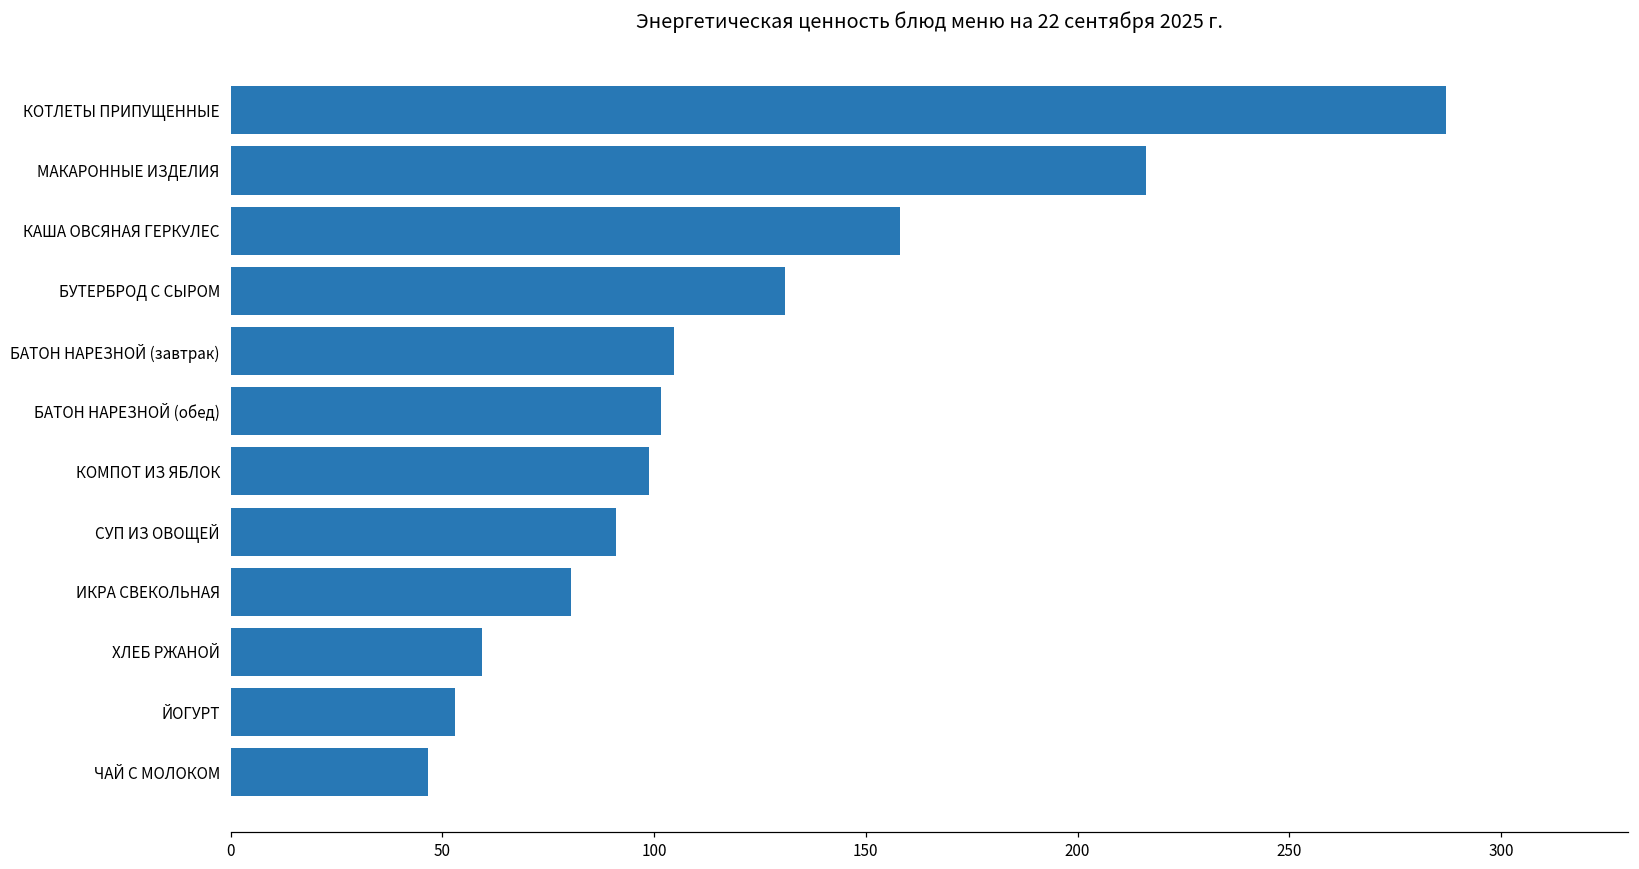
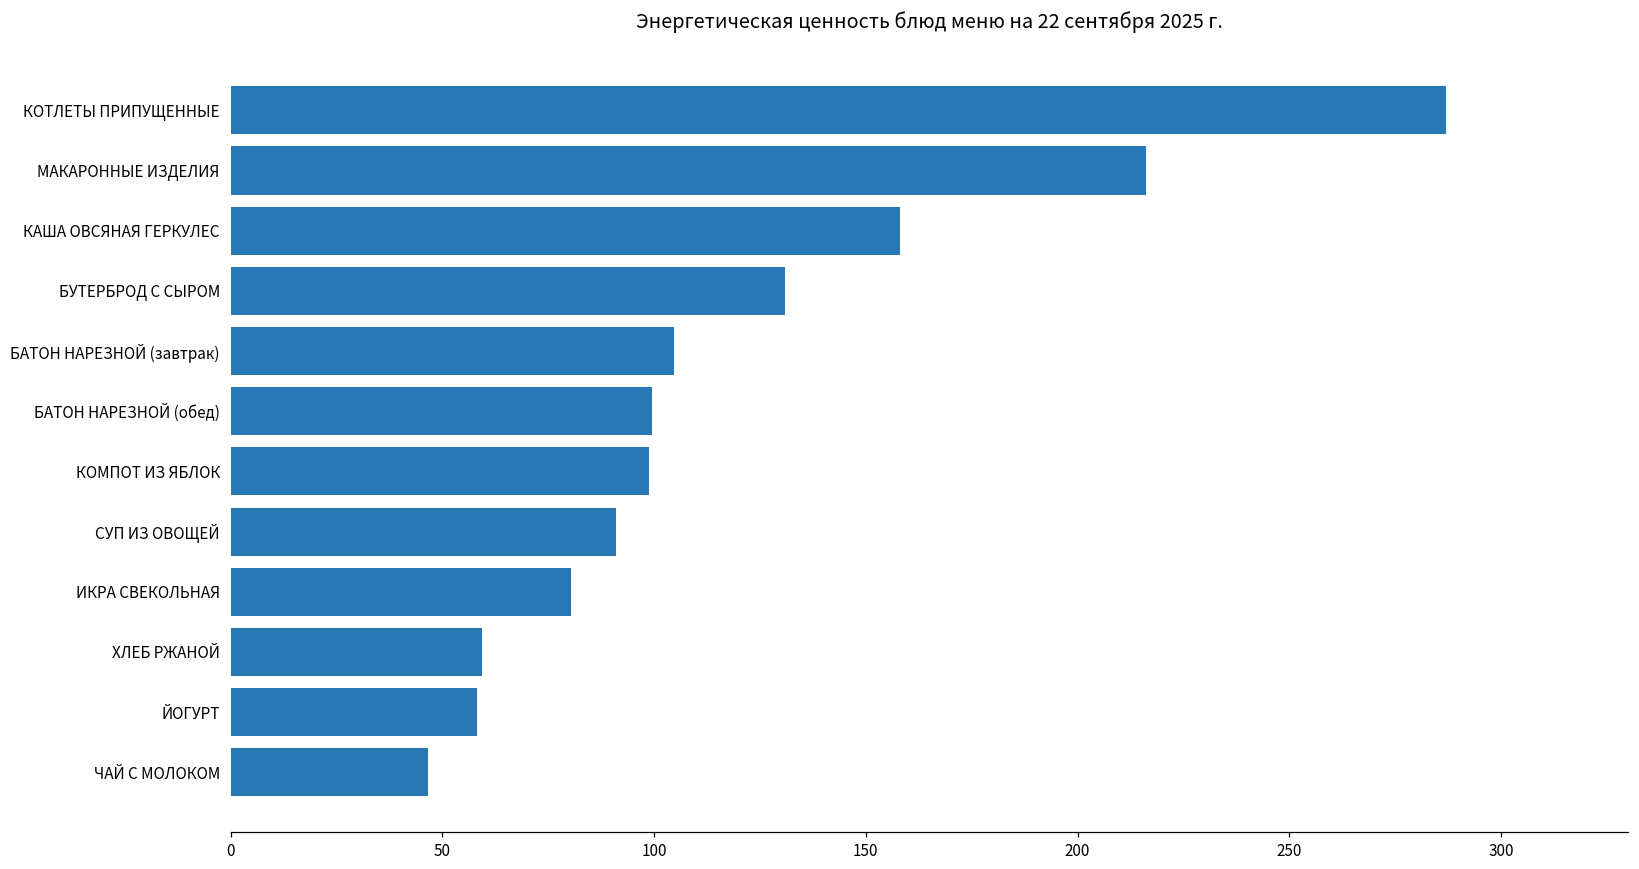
БАТОН НАРЕЗНОЙ (обед): 102 -> 100
ЙОГУРТ: 53 -> 58
